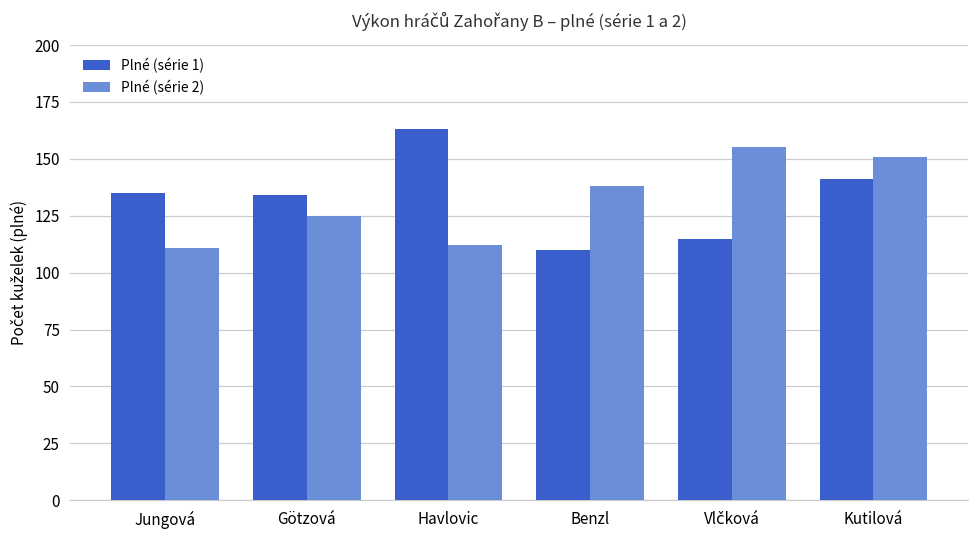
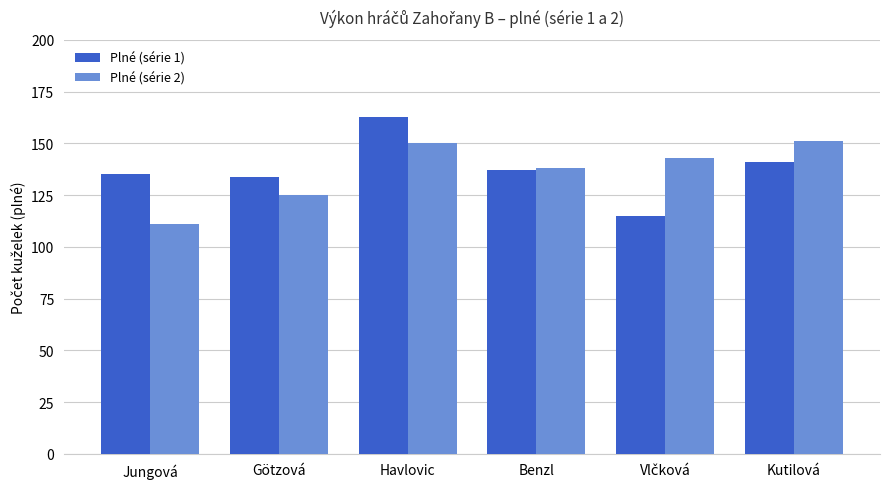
Plné (série 2), Havlovic: 112 -> 150
Plné (série 1), Benzl: 110 -> 137
Plné (série 2), Vlčková: 155 -> 143
